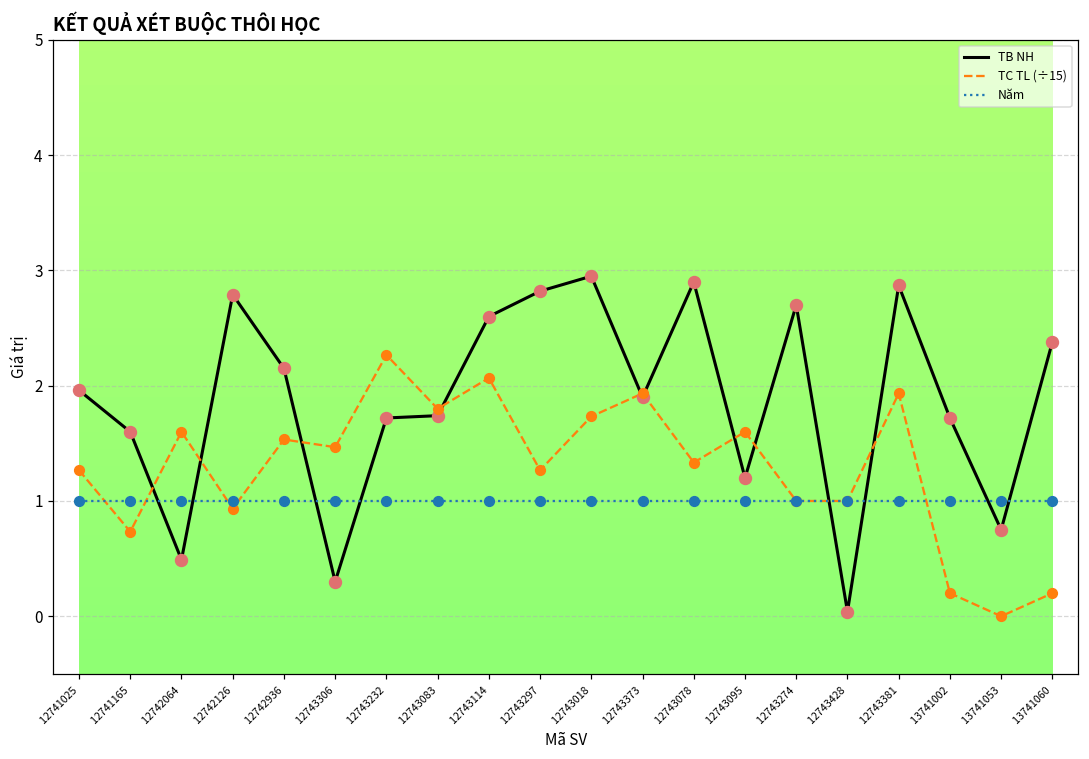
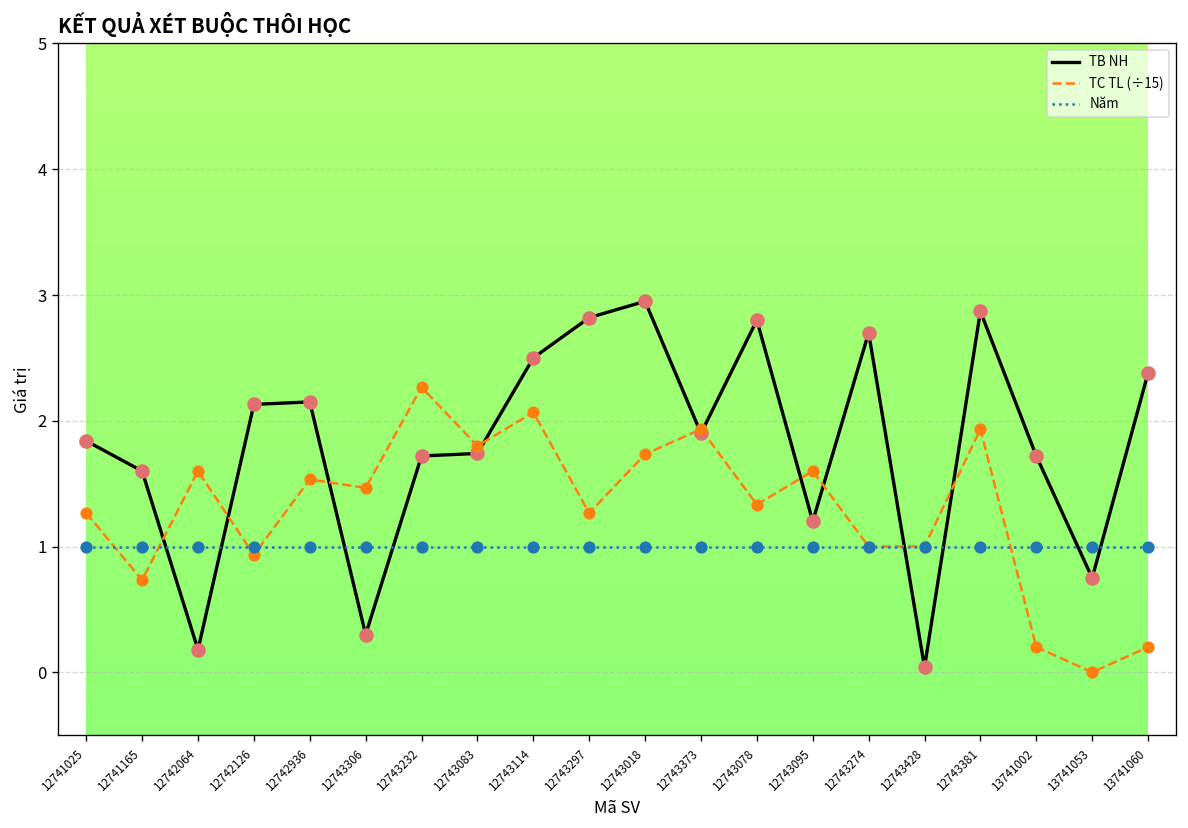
TB NH, 12741025: 1.96 -> 1.84
TB NH, 12742064: 0.49 -> 0.18
TB NH, 12742126: 2.79 -> 2.13
TB NH, 12743114: 2.6 -> 2.5
TB NH, 12743078: 2.9 -> 2.8
